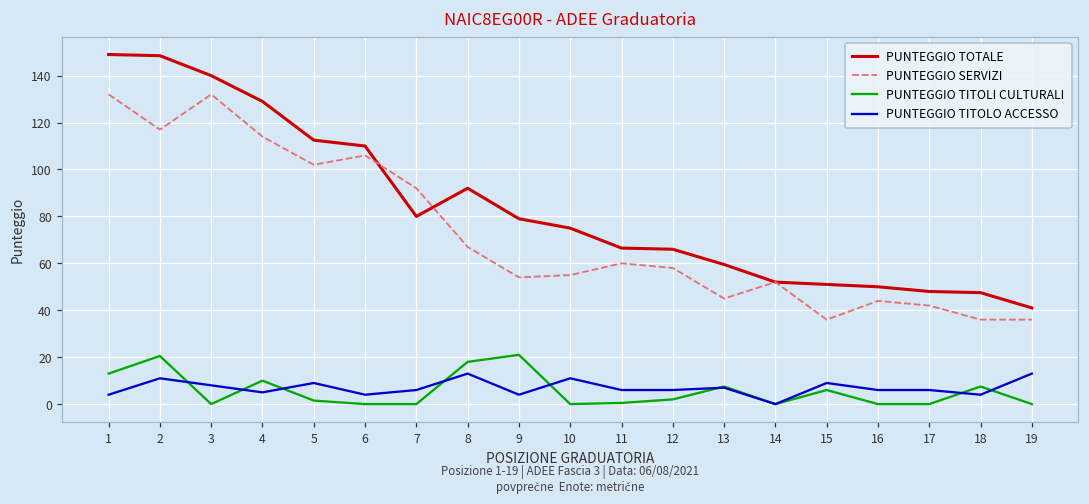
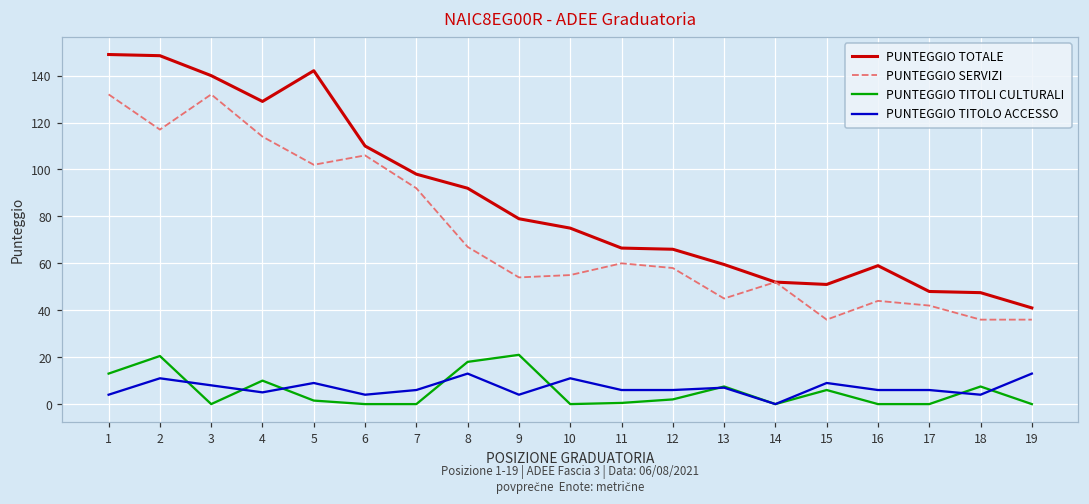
PUNTEGGIO TOTALE, 5: 113 -> 142
PUNTEGGIO TOTALE, 7: 80 -> 98
PUNTEGGIO TOTALE, 16: 50 -> 59
